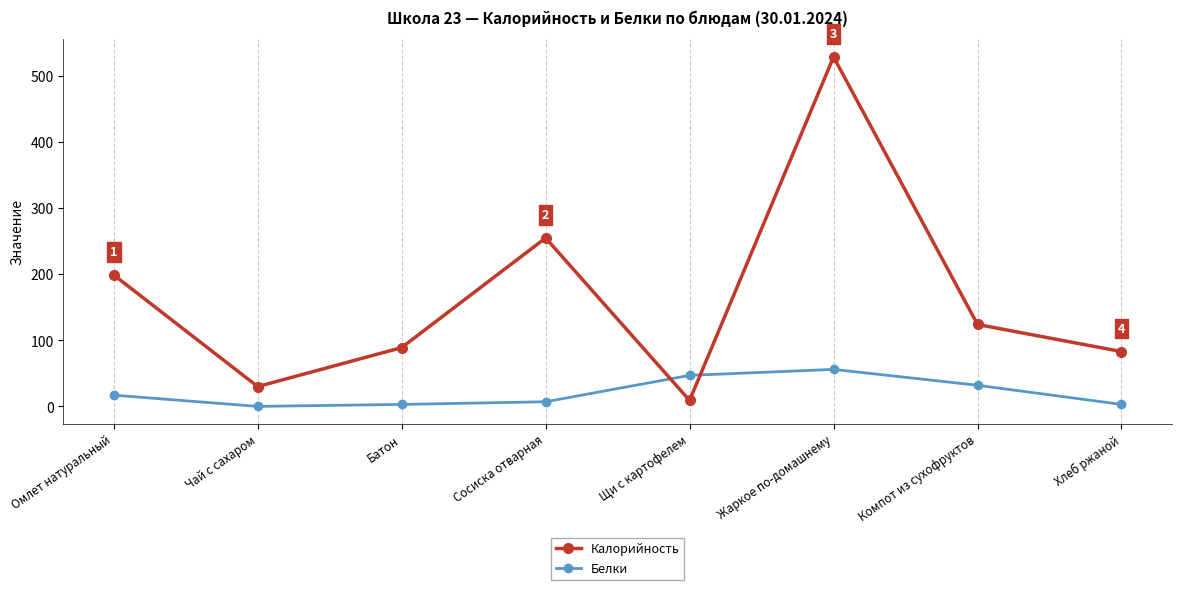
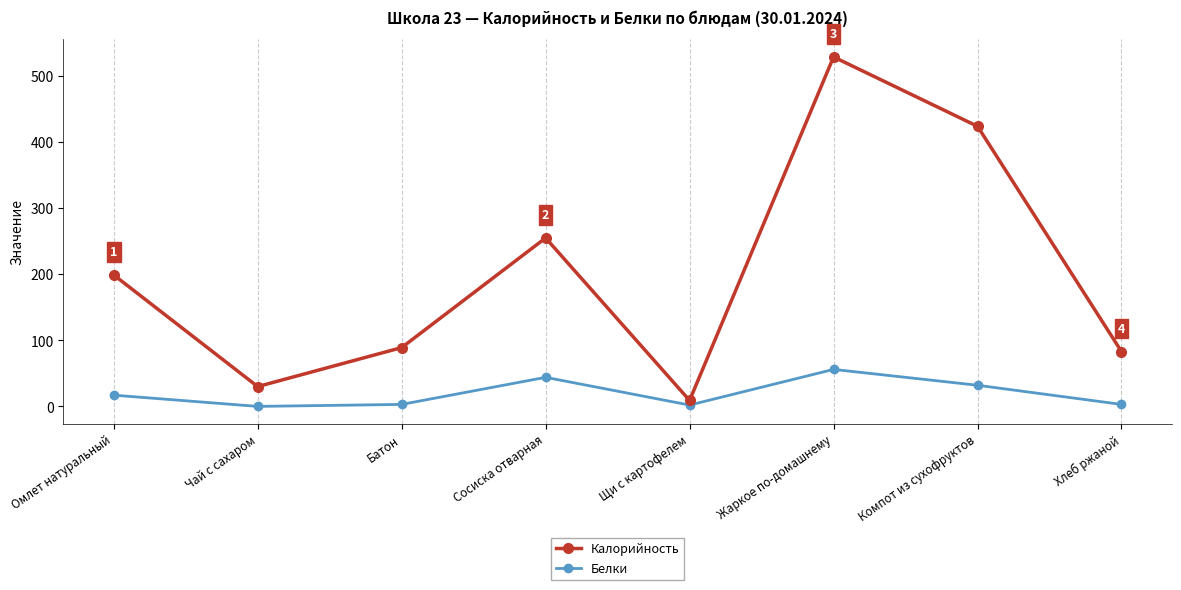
Белки, Сосиска отварная: 10 -> 40
Белки, Щи с картофелем: 50 -> 0
Калорийность, Компот из сухофруктов: 120 -> 420
